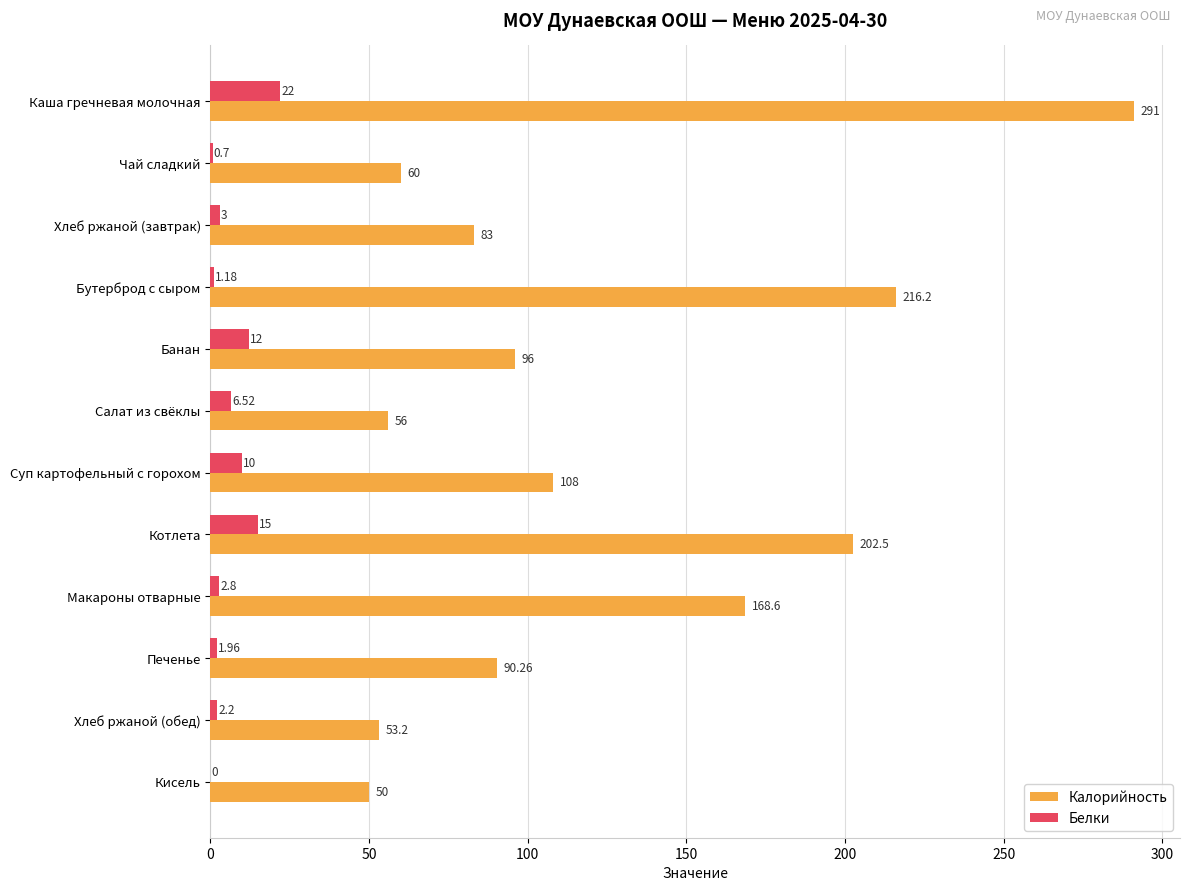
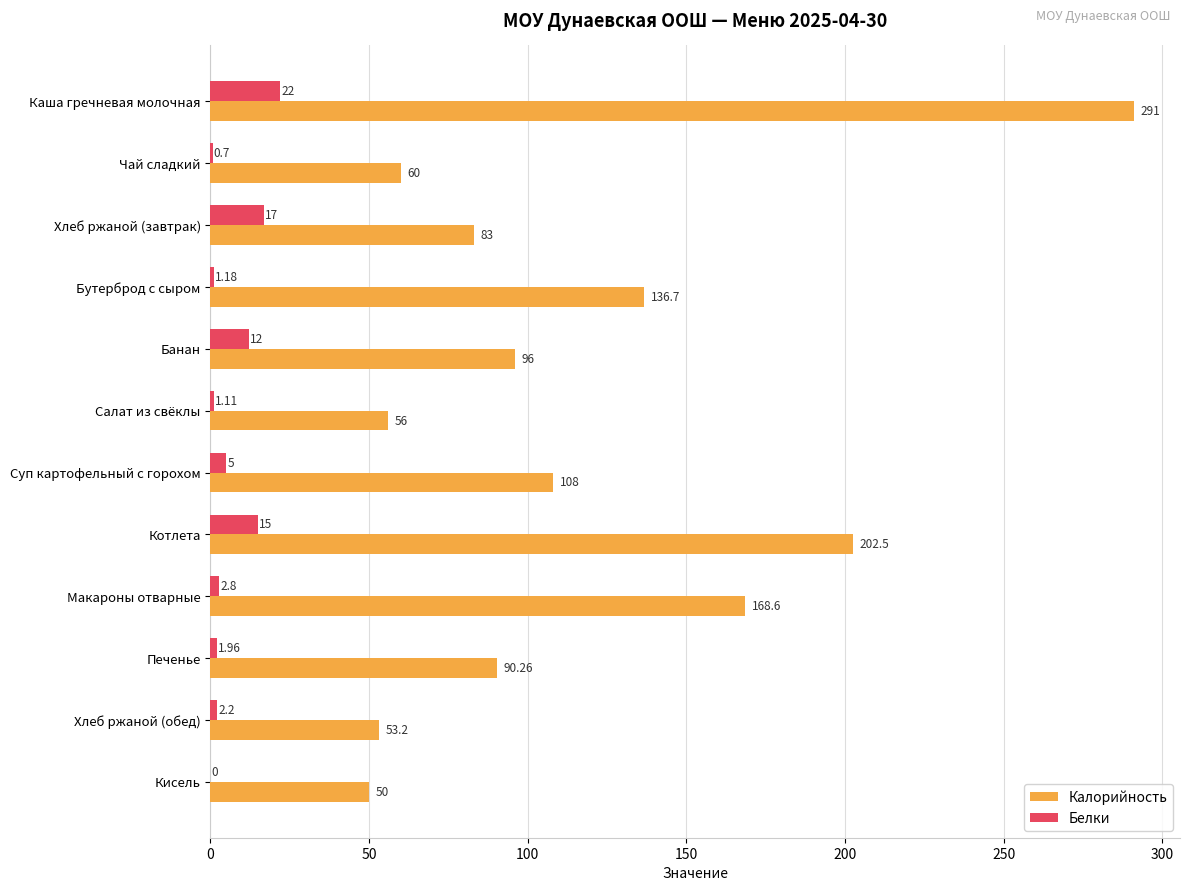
Белки, Хлеб ржаной (завтрак): 3 -> 17
Калорийность, Бутерброд с сыром: 216.2 -> 136.7
Белки, Салат из свёклы: 6.52 -> 1.11
Белки, Суп картофельный с горохом: 10 -> 5
